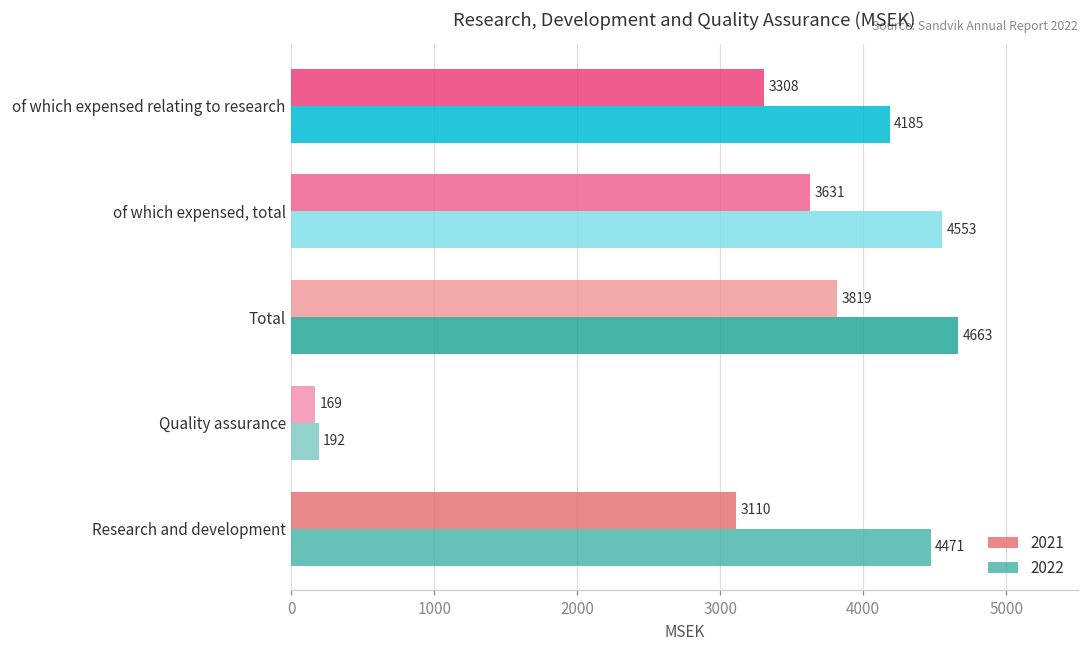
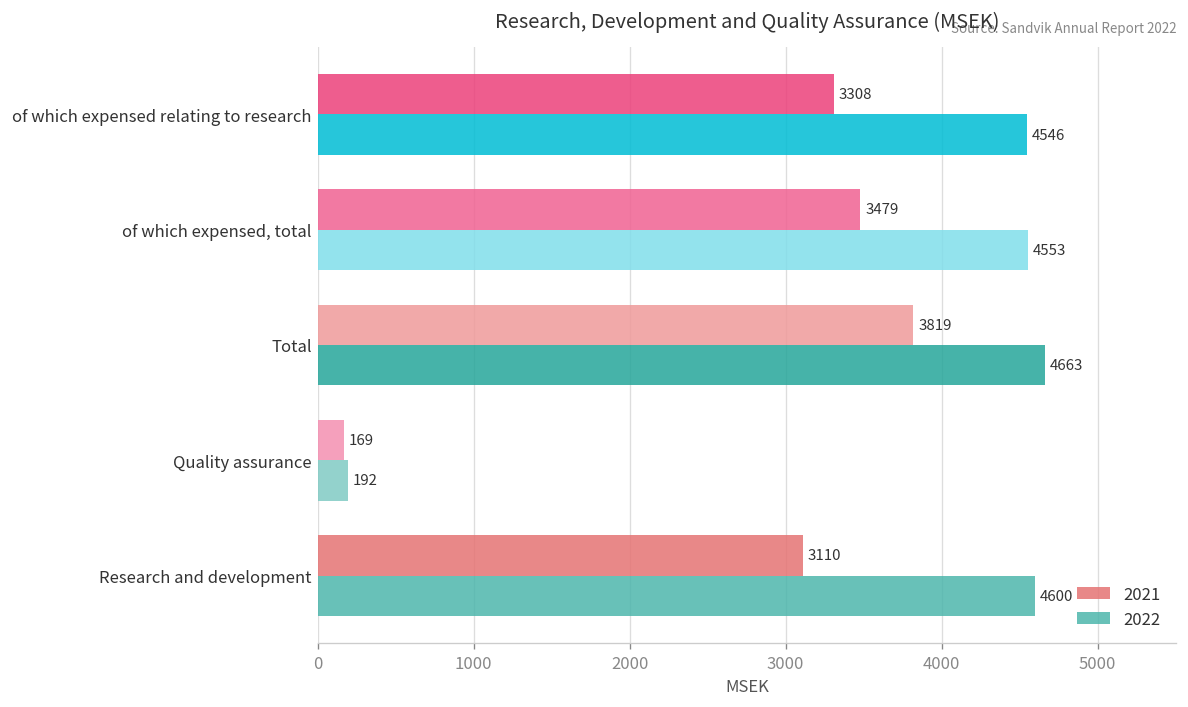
2022, of which expensed relating to research: 4185 -> 4546
2021, of which expensed, total: 3631 -> 3479
2022, Research and development: 4471 -> 4600
